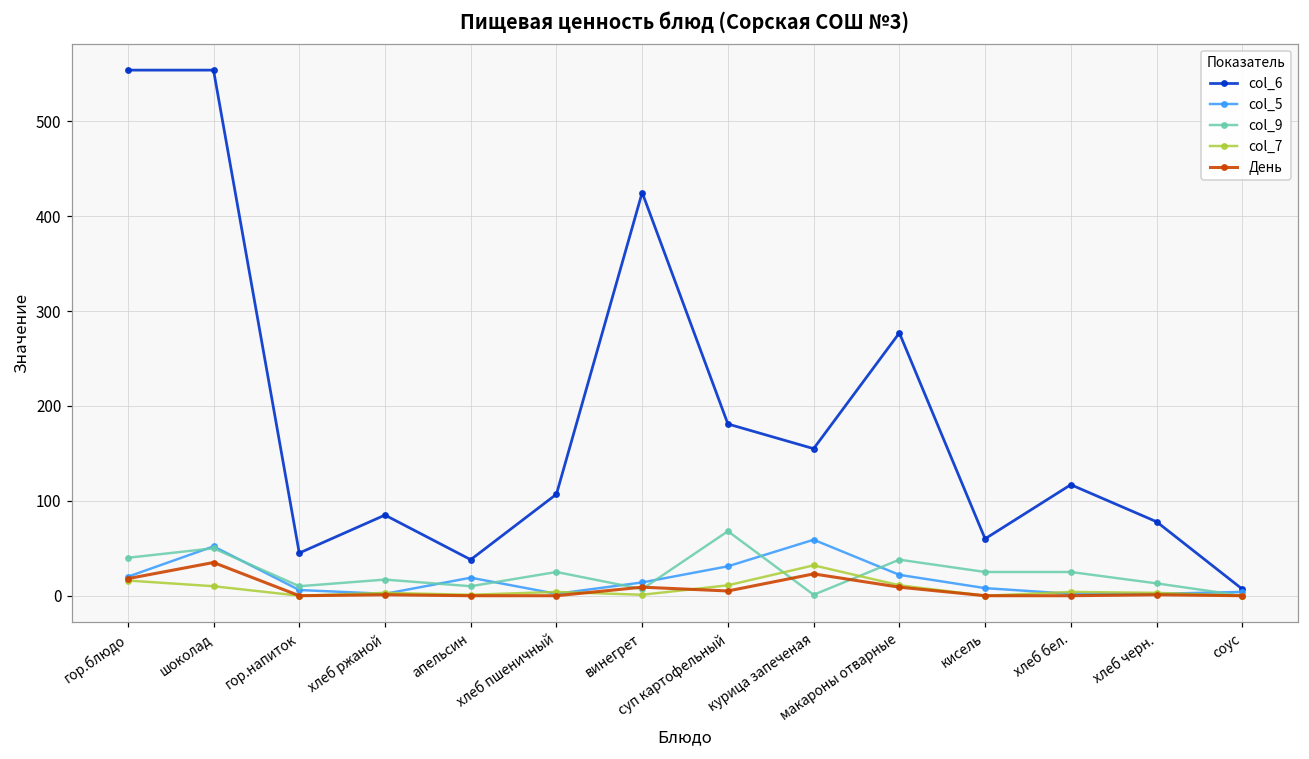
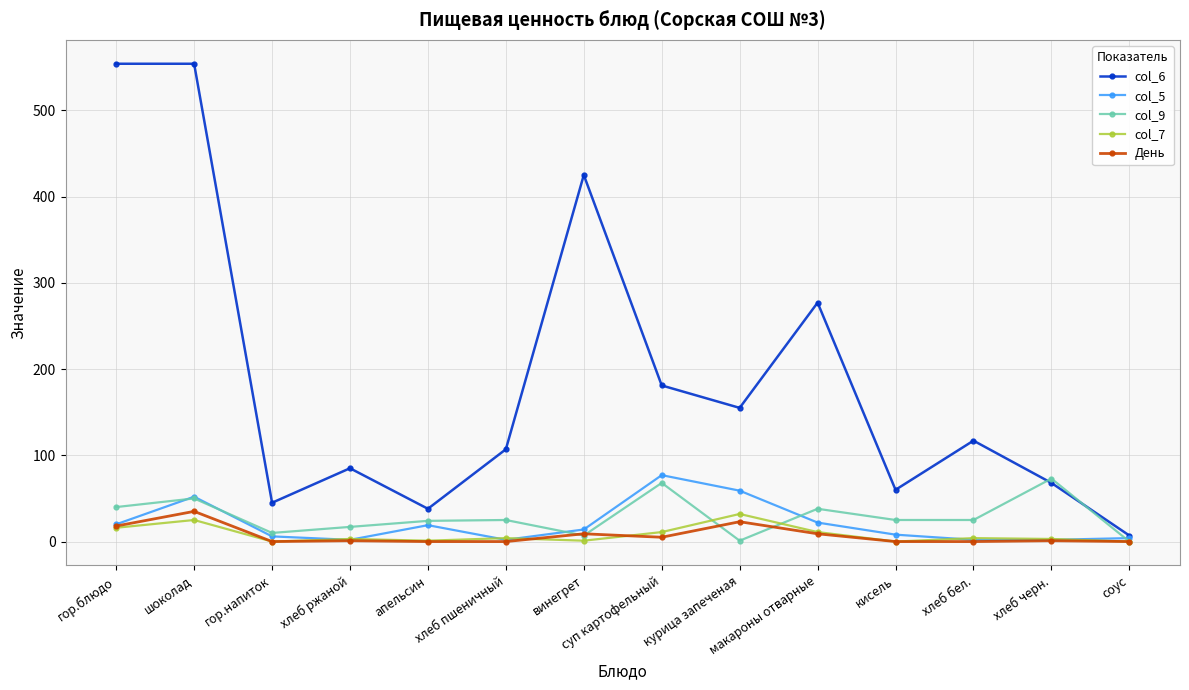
col_7, шоколад: 10 -> 30
col_9, апельсин: 10 -> 20
col_5, суп картофельный: 30 -> 80
col_6, хлеб черн.: 80 -> 70
col_9, хлеб черн.: 10 -> 70
